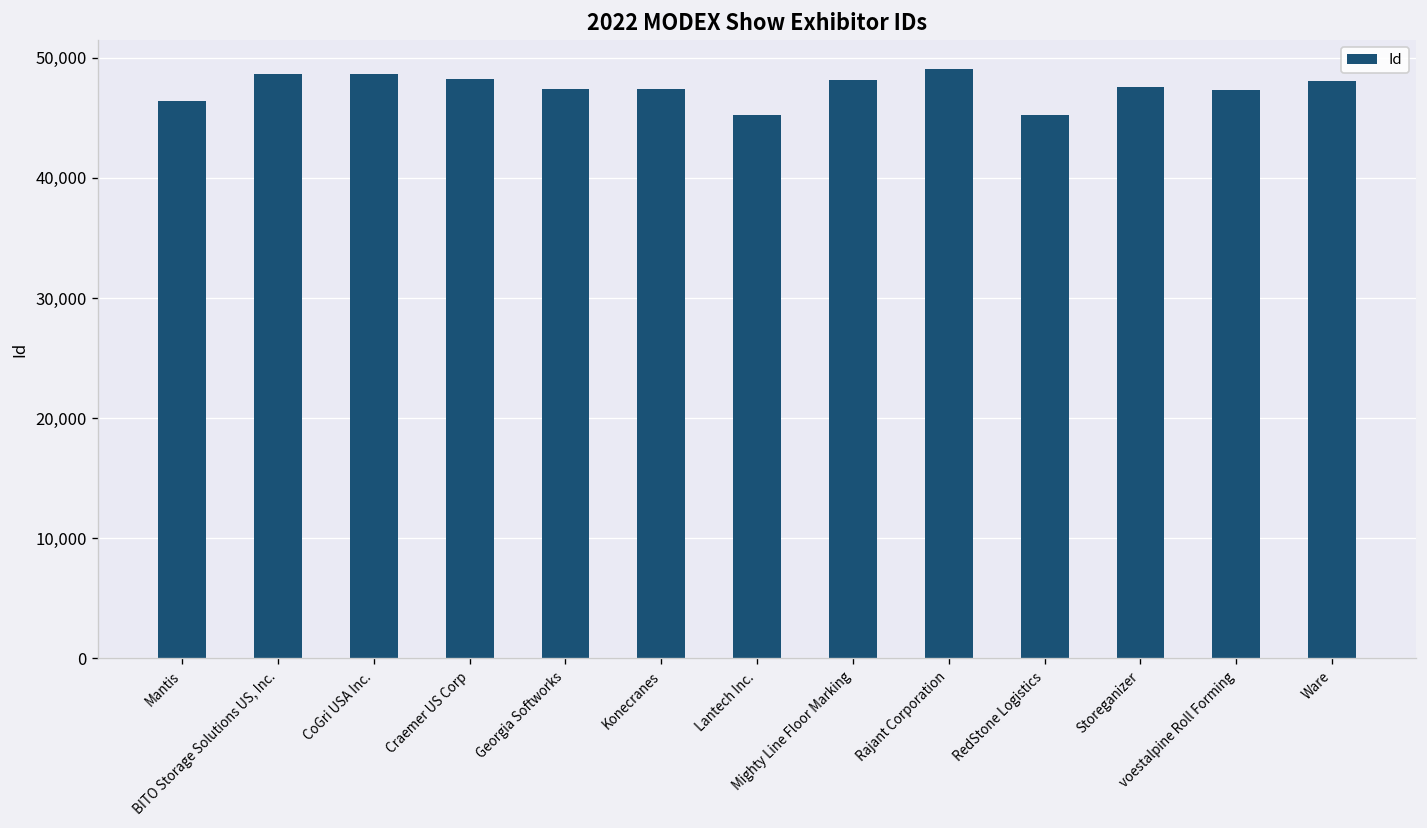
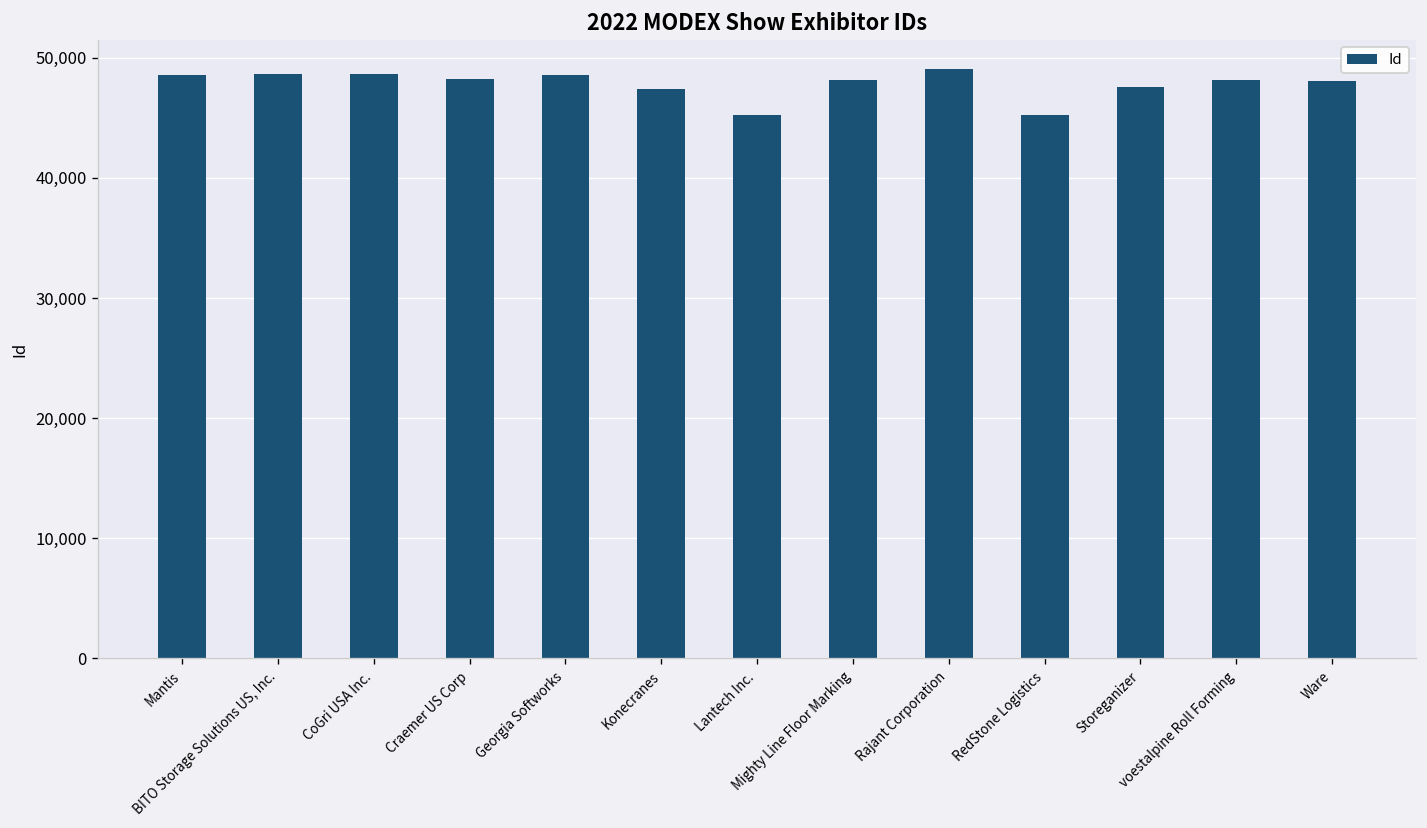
Mantis: 46,400 -> 48,600
Georgia Softworks: 47,400 -> 48,500
voestalpine Roll Forming: 47,300 -> 48,200
